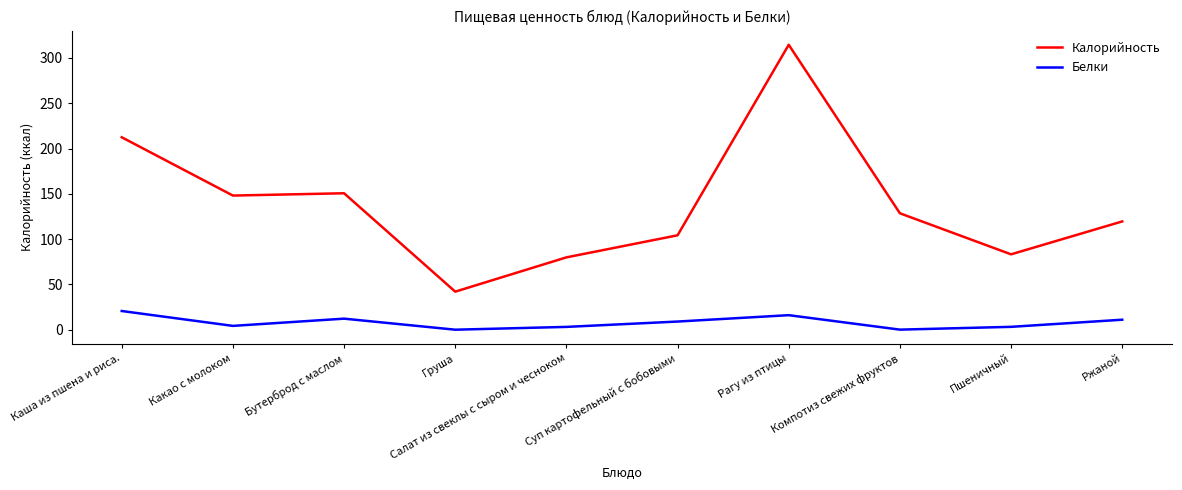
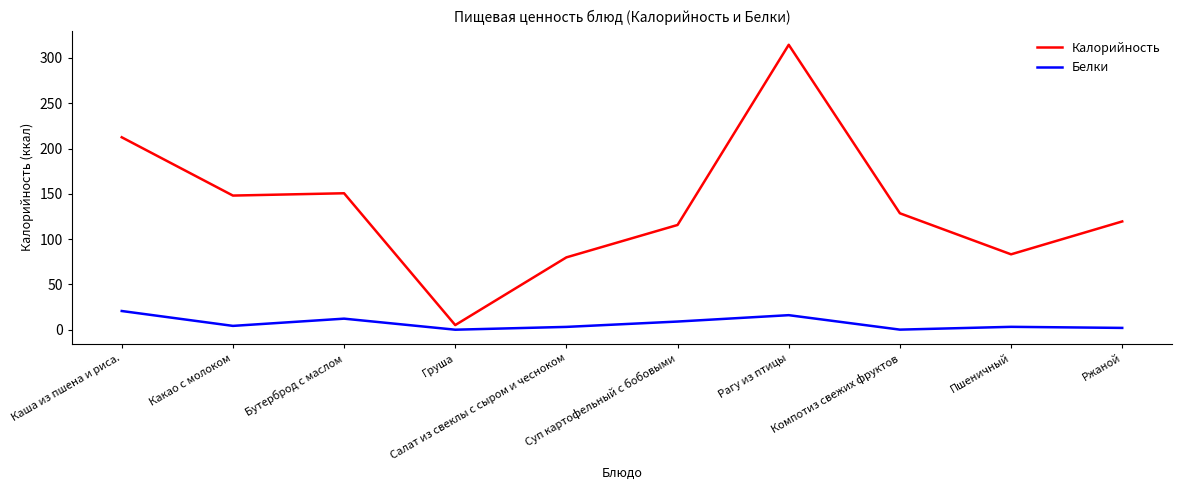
Калорийность, Груша: 40 -> 10
Калорийность, Суп картофельный с бобовыми: 100 -> 120
Белки, Ржаной: 10 -> 0
